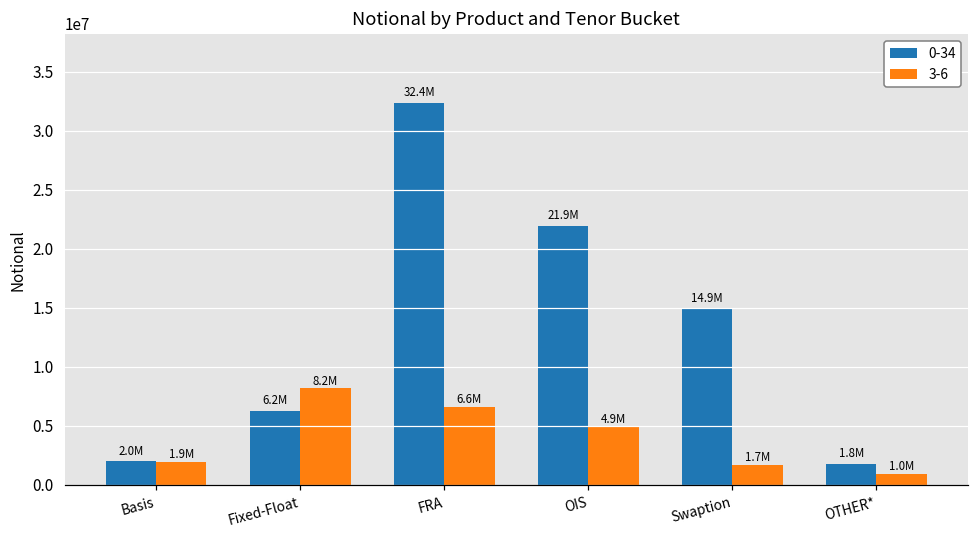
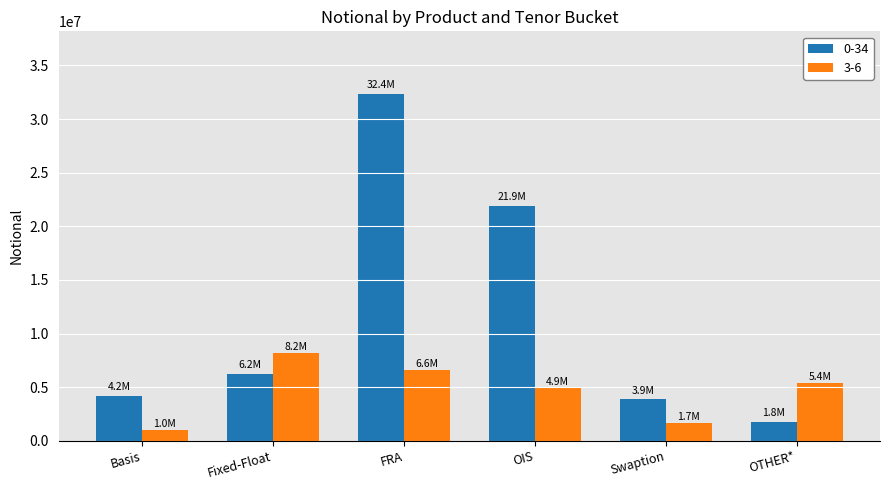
0-34, Basis: 2.0M -> 4.2M
3-6, Basis: 1.9M -> 1.0M
0-34, Swaption: 14.9M -> 3.9M
3-6, OTHER*: 1.0M -> 5.4M
